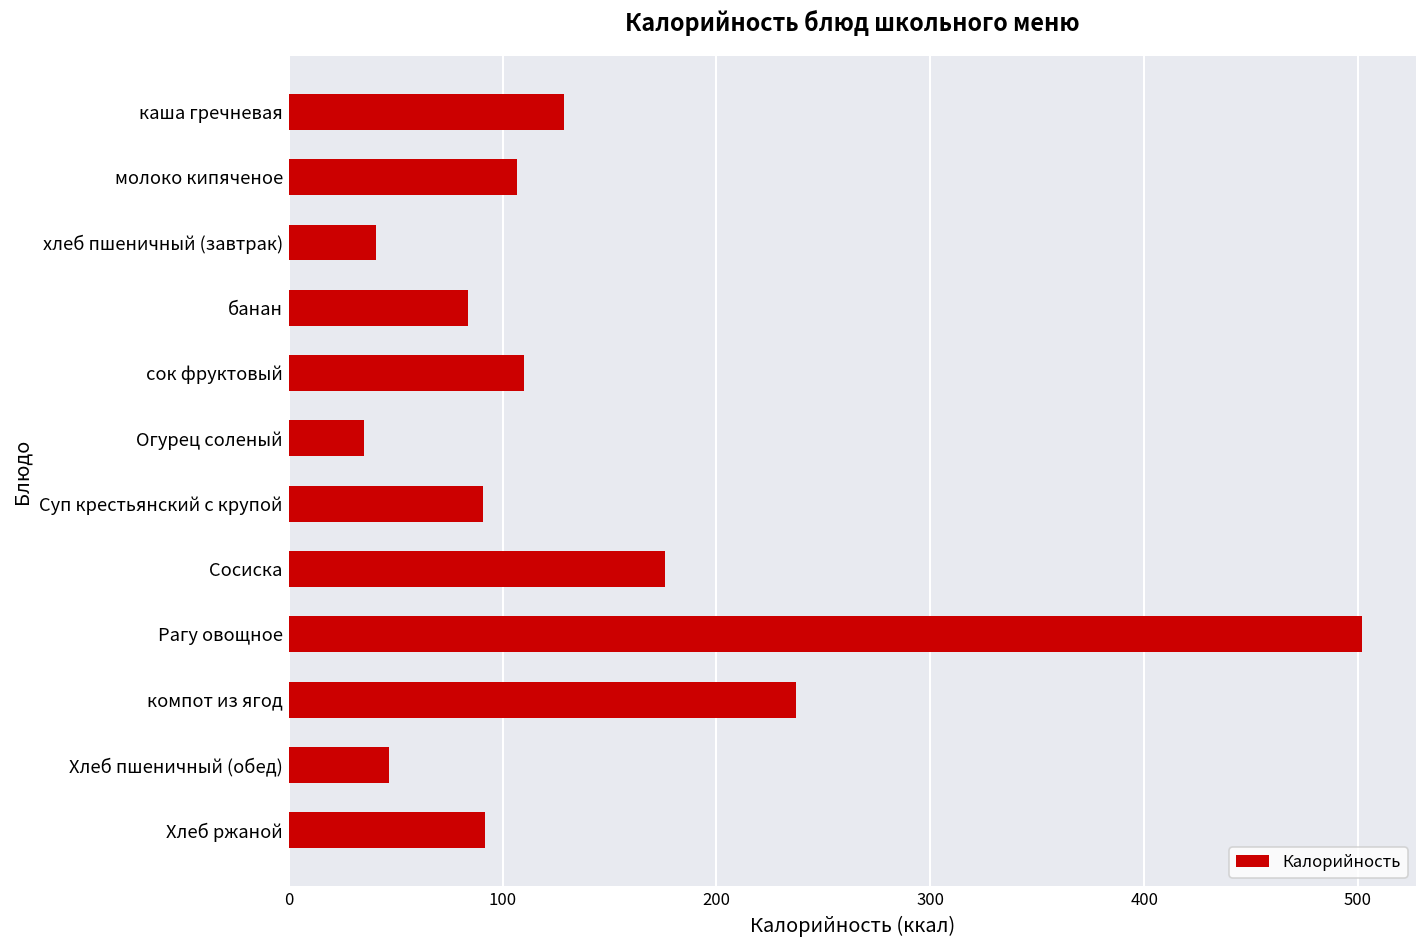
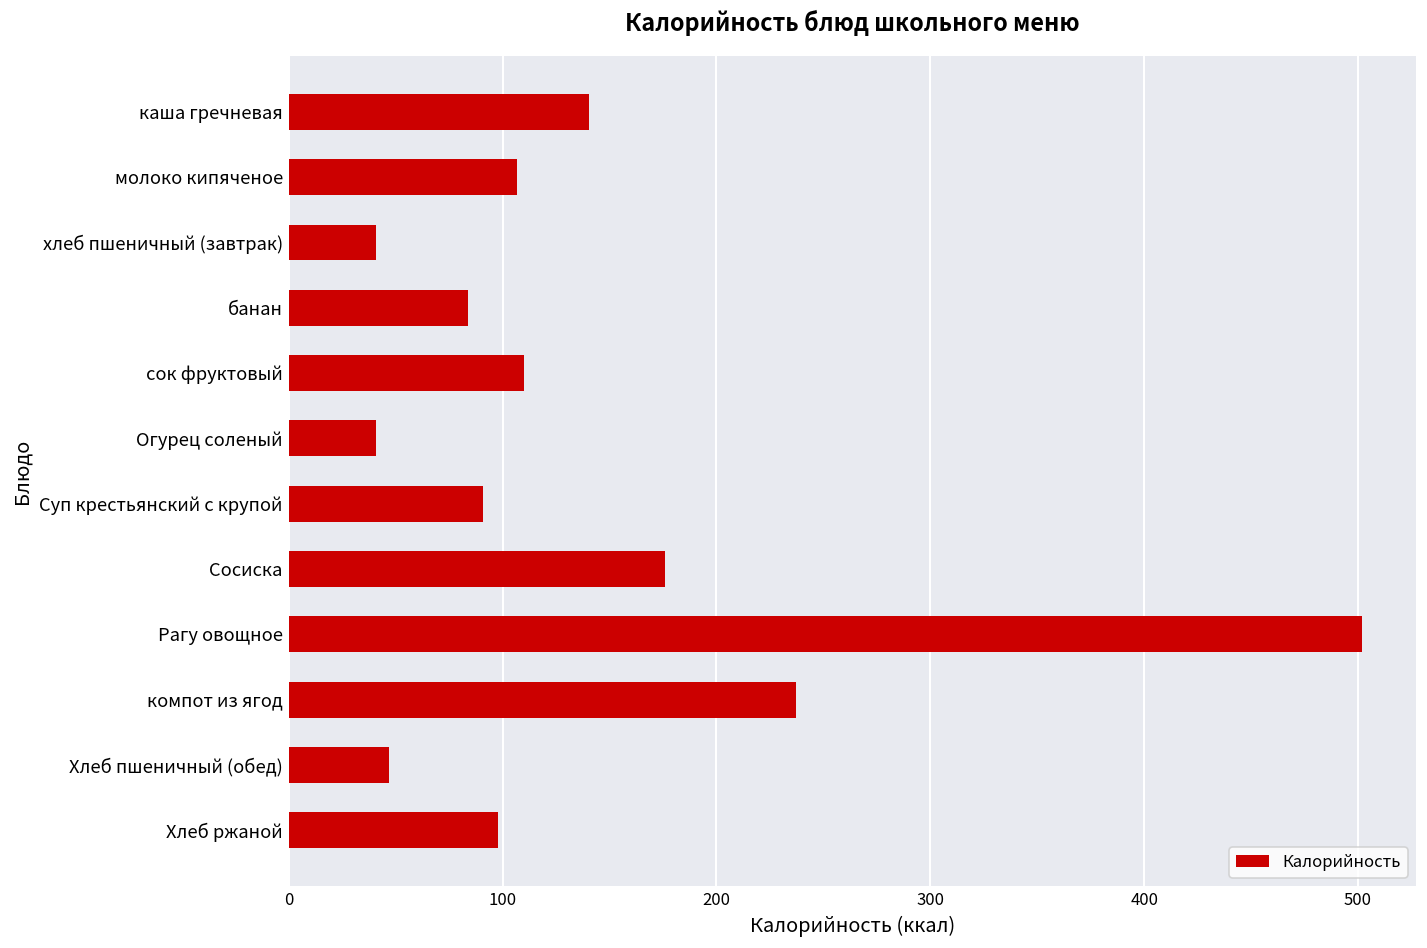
каша гречневая: 129 -> 140
Огурец соленый: 35 -> 41
Хлеб ржаной: 92 -> 98
